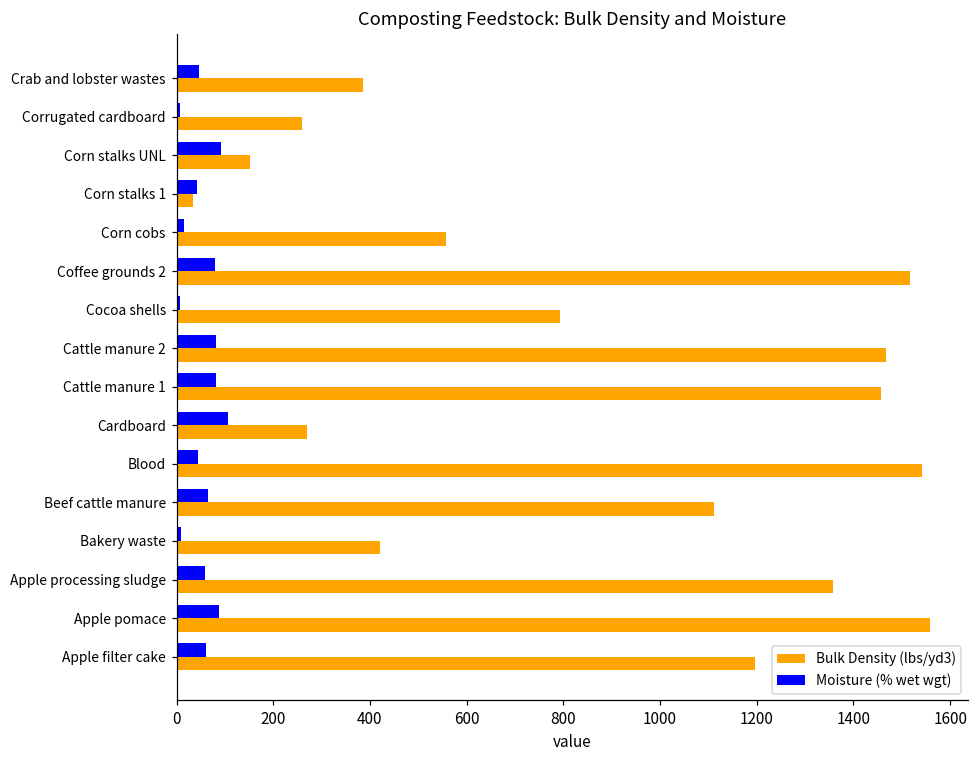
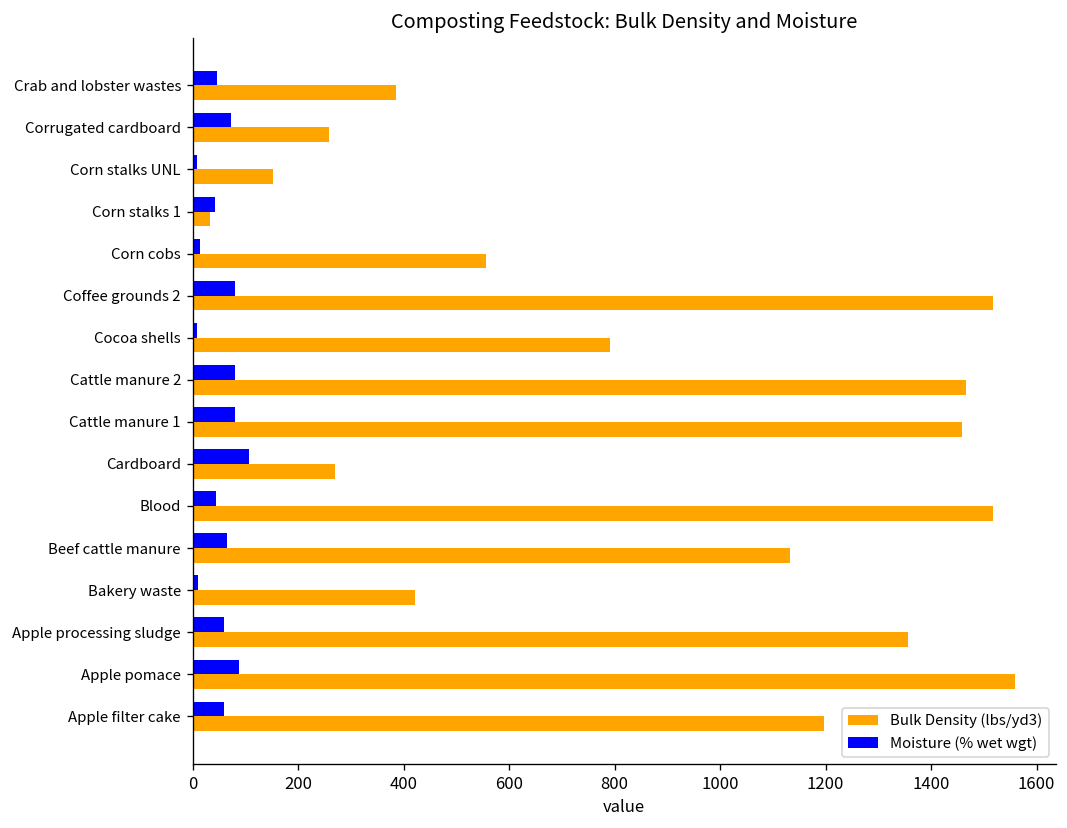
Moisture (% wet wgt), Corrugated cardboard: 10 -> 70
Moisture (% wet wgt), Corn stalks UNL: 90 -> 10
Bulk Density (lbs/yd3), Blood: 1540 -> 1520
Bulk Density (lbs/yd3), Beef cattle manure: 1110 -> 1130
